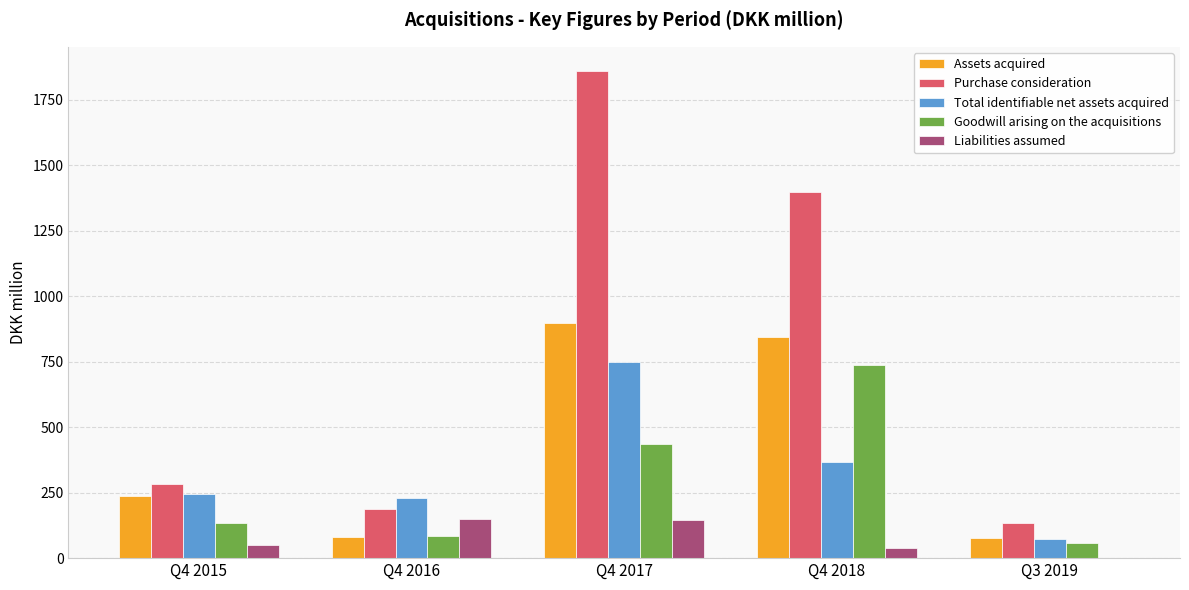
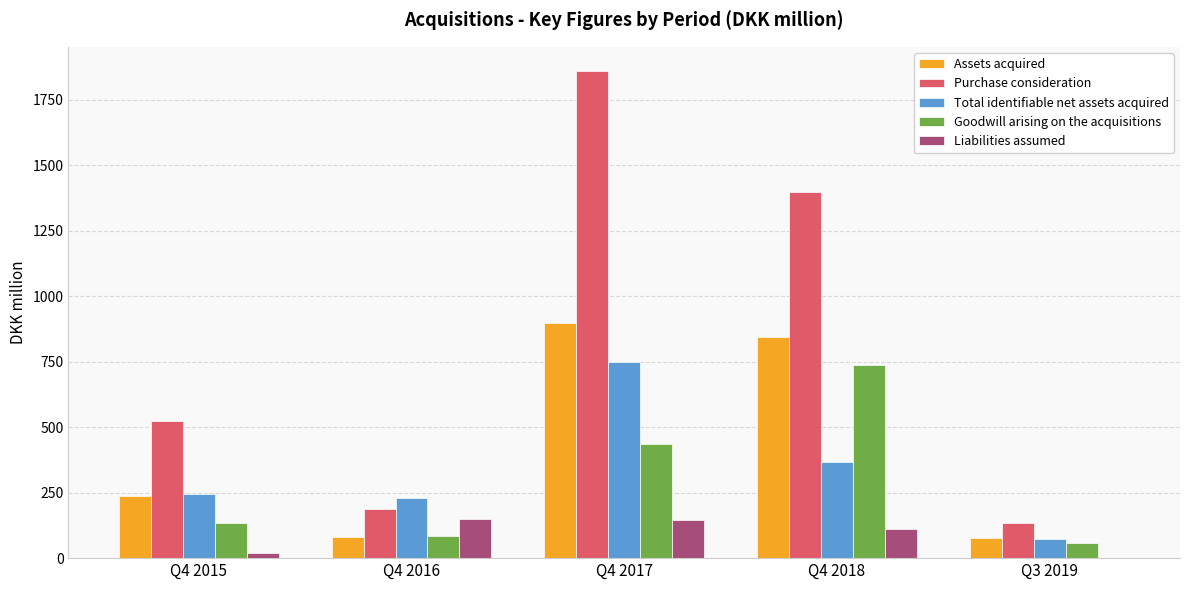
Purchase consideration, Q4 2015: 290 -> 530
Liabilities assumed, Q4 2015: 50 -> 20
Liabilities assumed, Q4 2018: 40 -> 110
